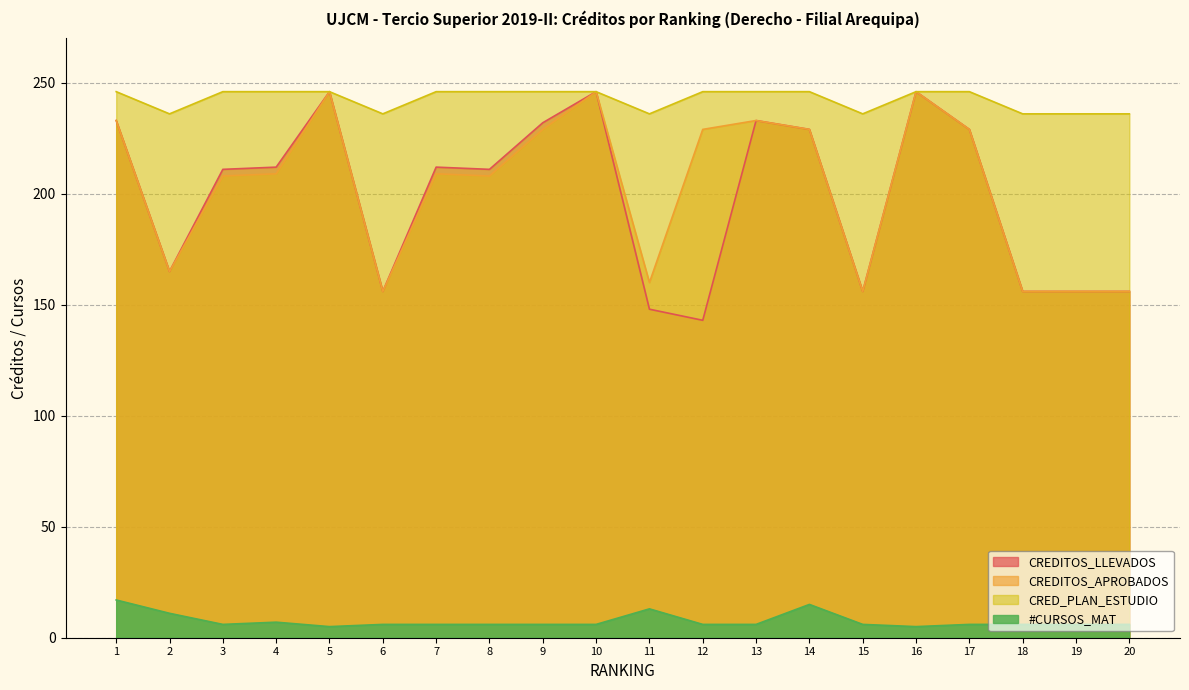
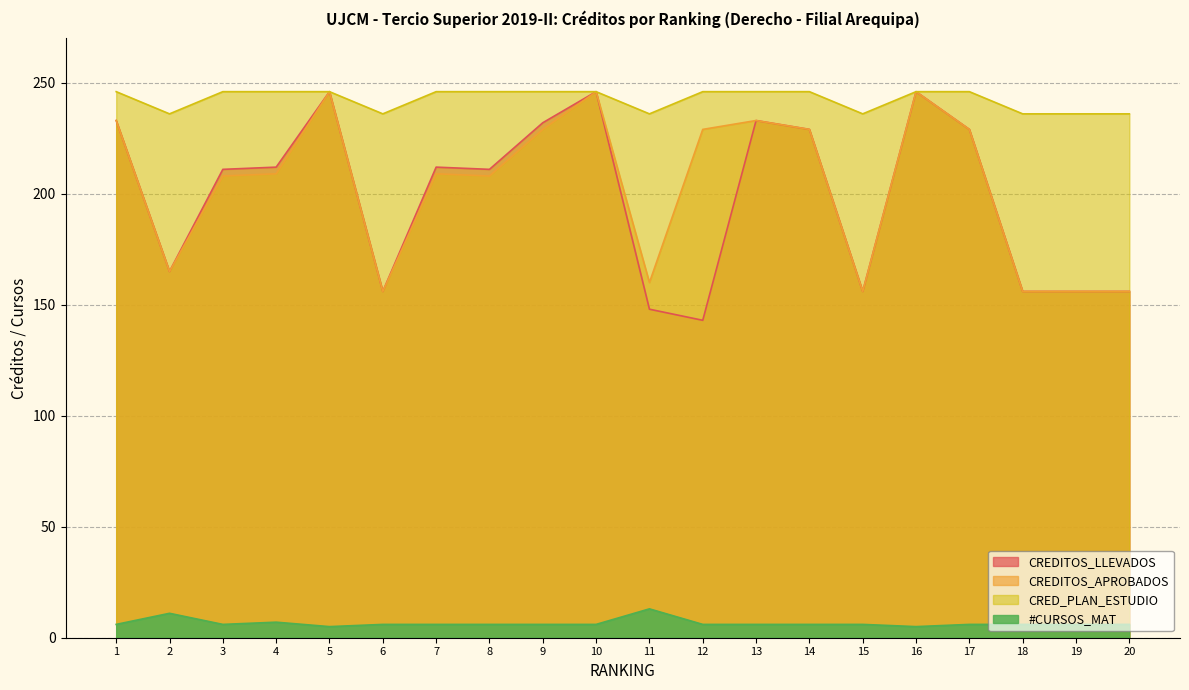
#CURSOS_MAT, 1: 17 -> 6
#CURSOS_MAT, 14: 15 -> 6
